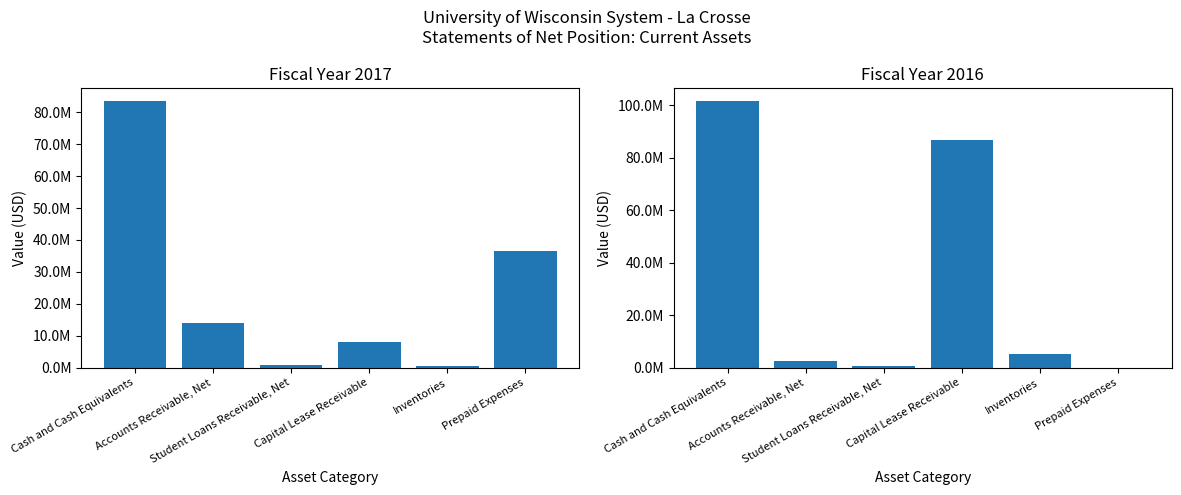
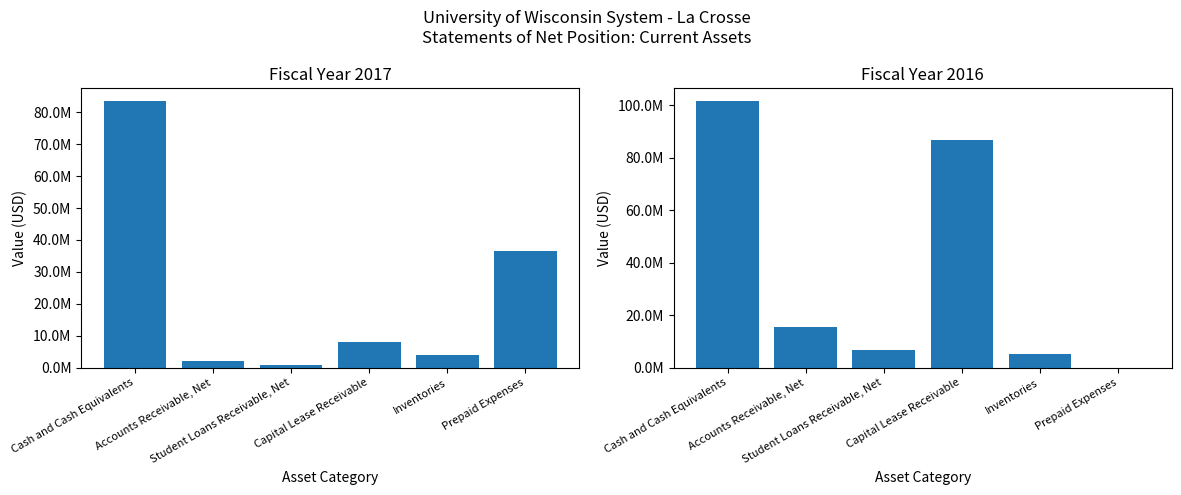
Fiscal Year 2017, Accounts Receivable, Net: 14000000 -> 2000000
Fiscal Year 2017, Inventories: 0 -> 4000000
Fiscal Year 2016, Accounts Receivable, Net: 2000000 -> 15000000
Fiscal Year 2016, Student Loans Receivable, Net: 1000000 -> 7000000
